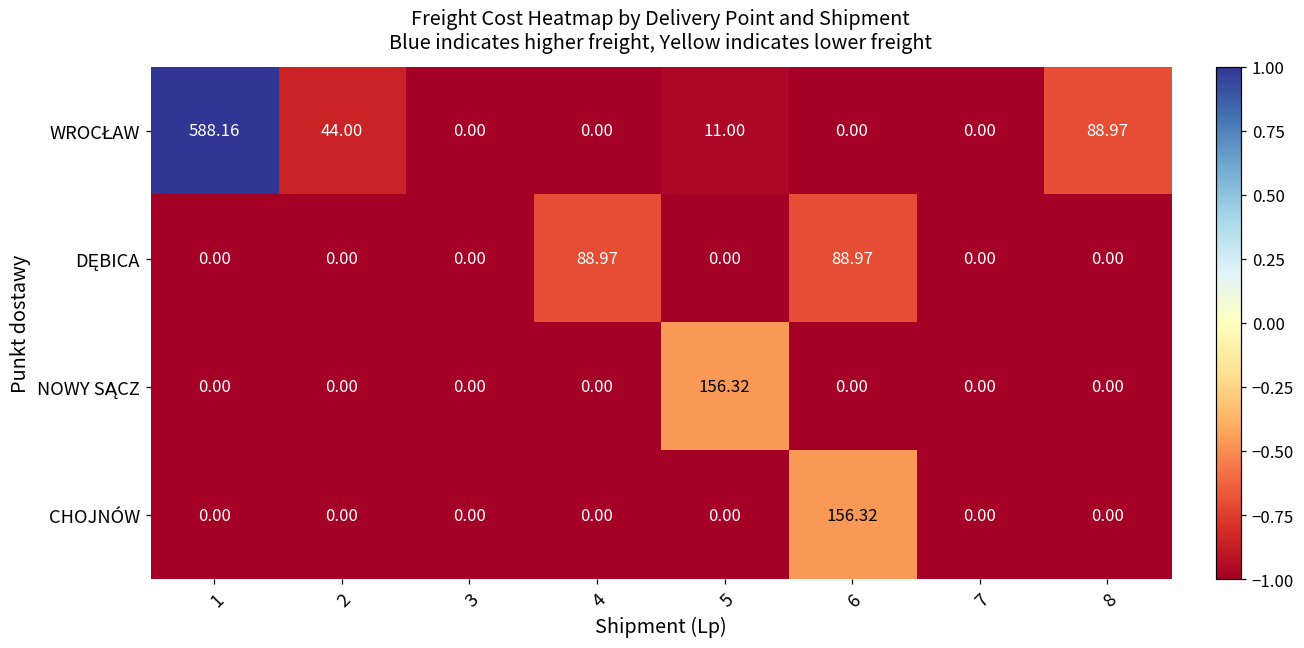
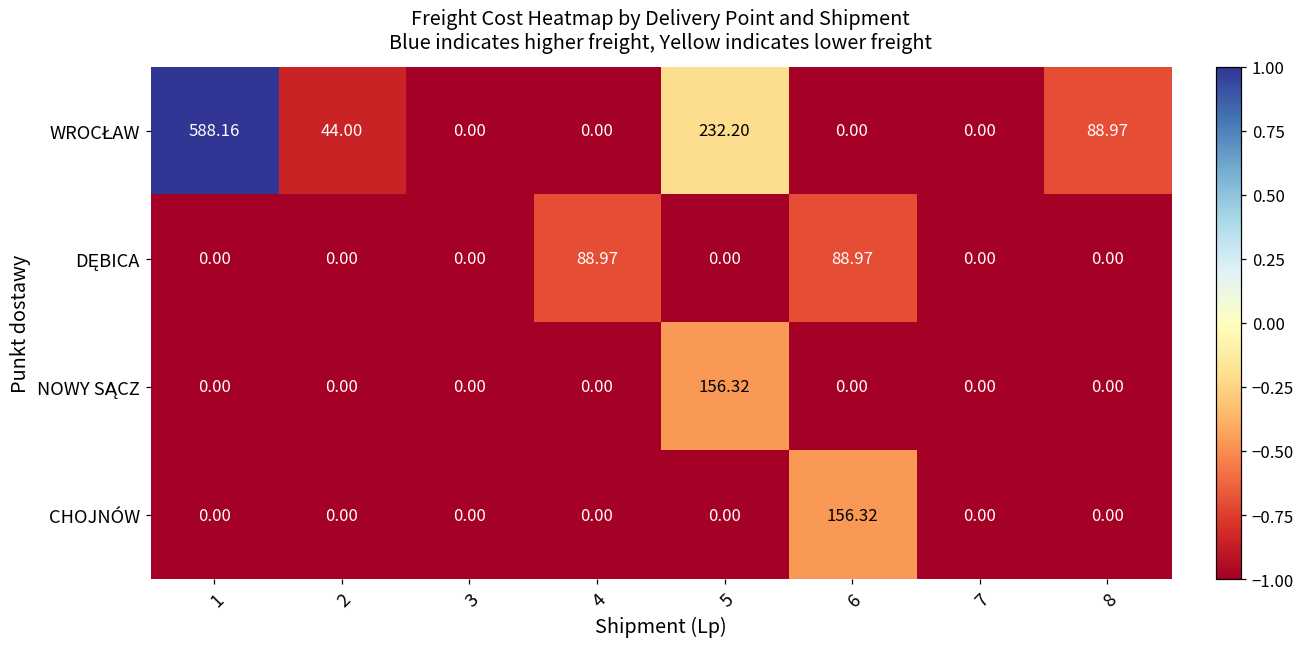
WROCŁAW, 5: 11.00 -> 232.20
